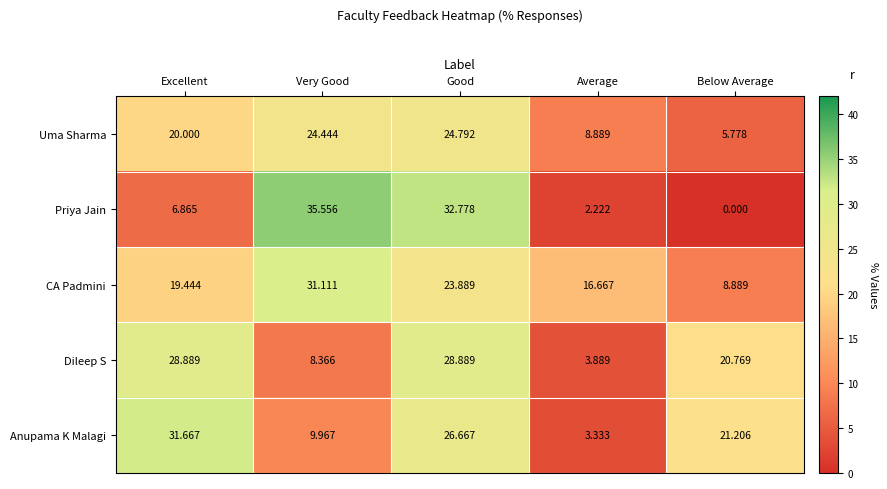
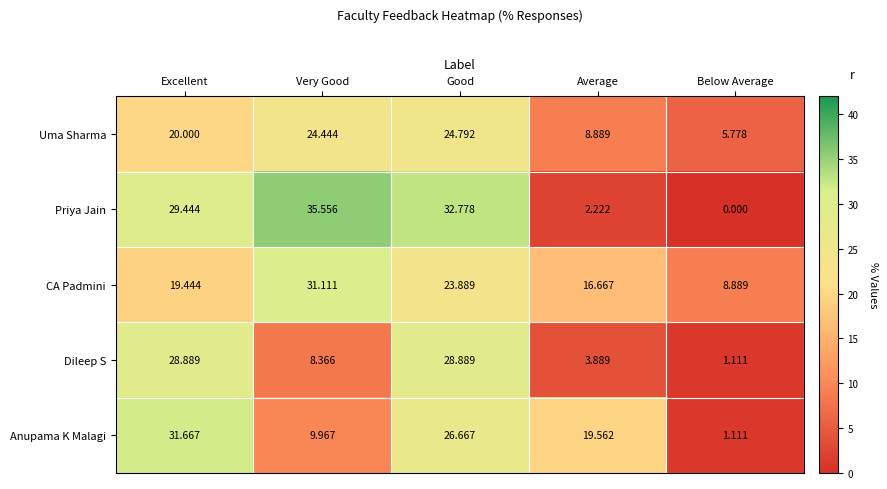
Priya Jain, Excellent: 6.865 -> 29.444
Dileep S, Below Average: 20.769 -> 1.111
Anupama K Malagi, Average: 3.333 -> 19.562
Anupama K Malagi, Below Average: 21.206 -> 1.111
